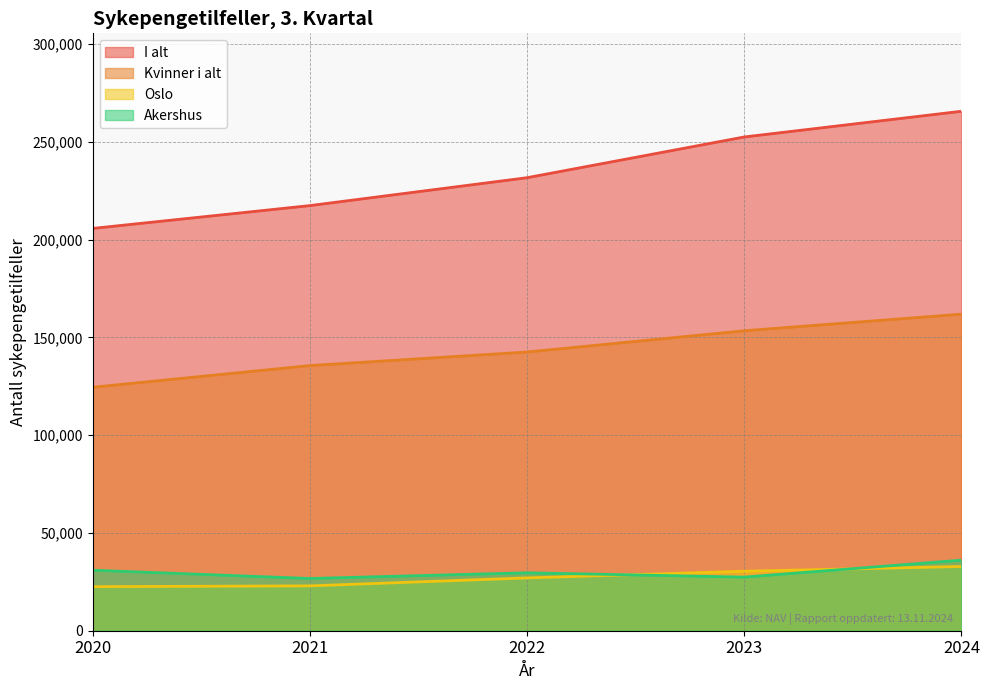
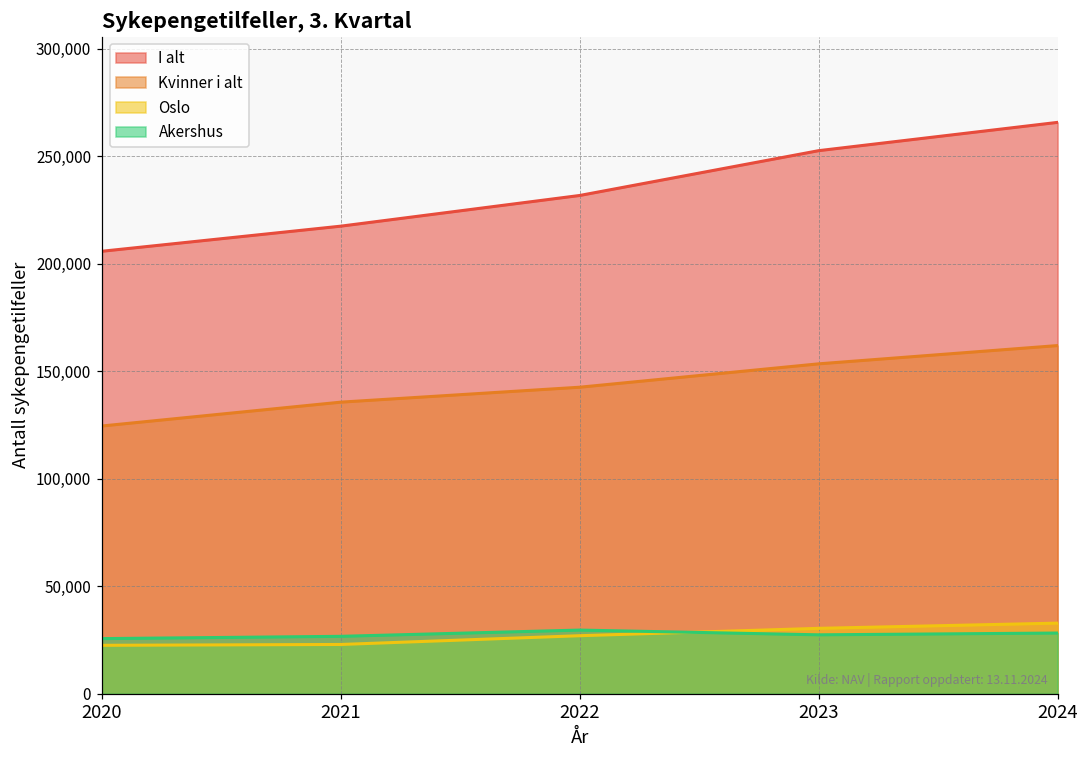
Akershus, 2020: 31,000 -> 26,000
Akershus, 2024: 36,000 -> 28,000
